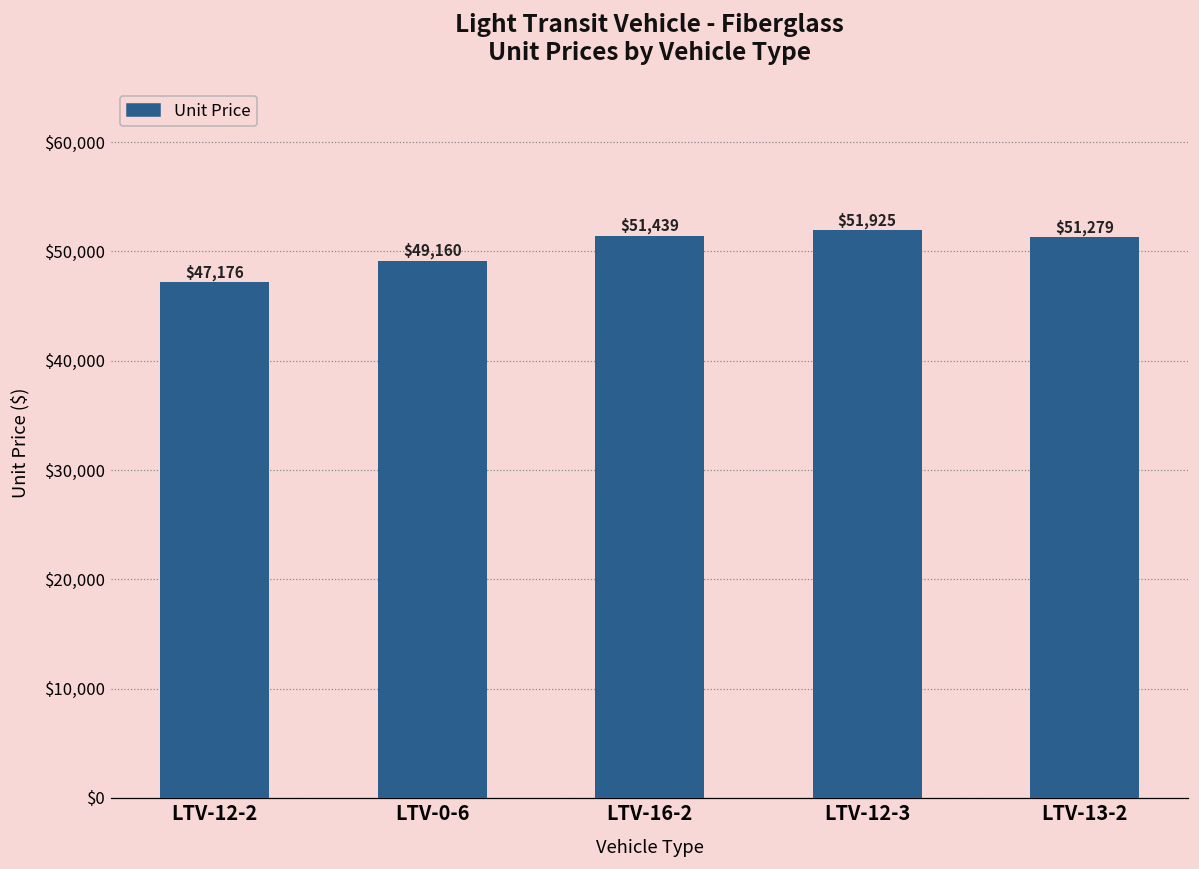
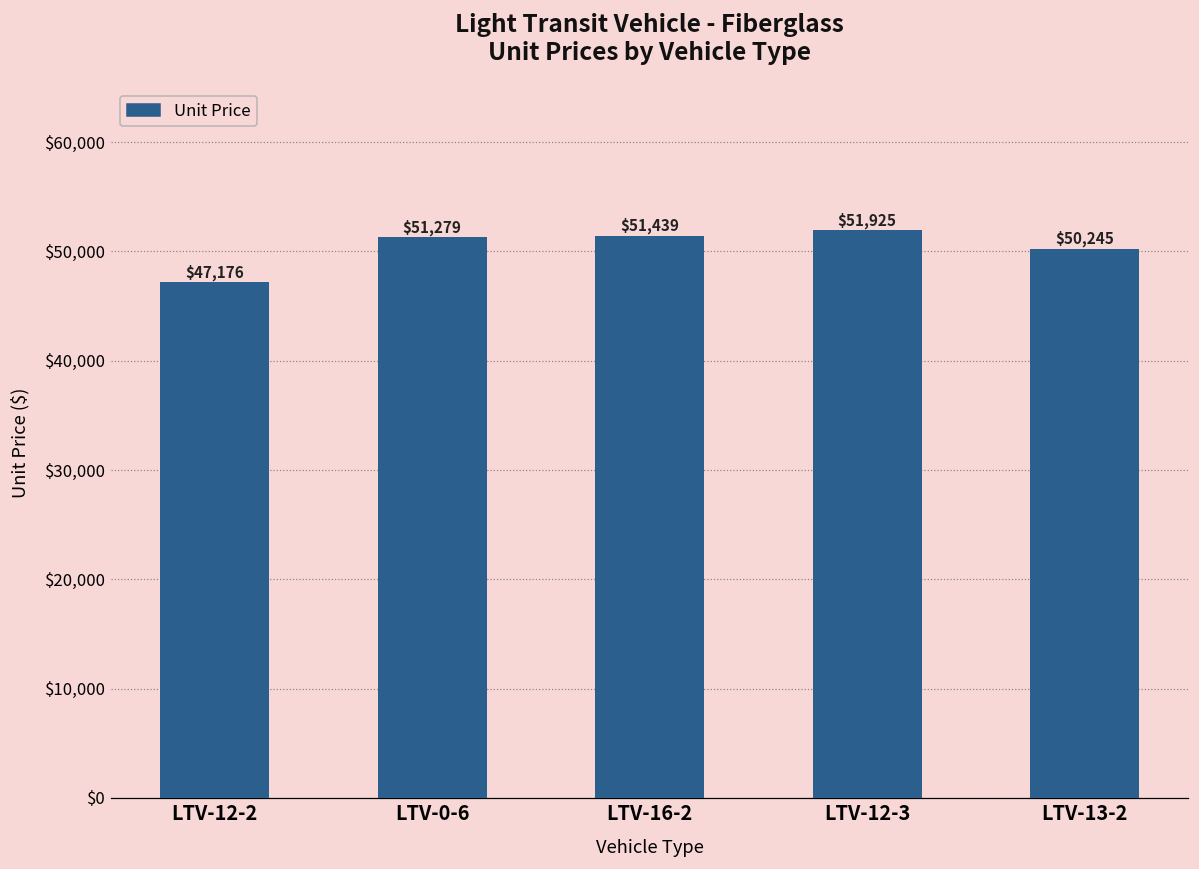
LTV-0-6: $49,160 -> $51,279
LTV-13-2: $51,279 -> $50,245
